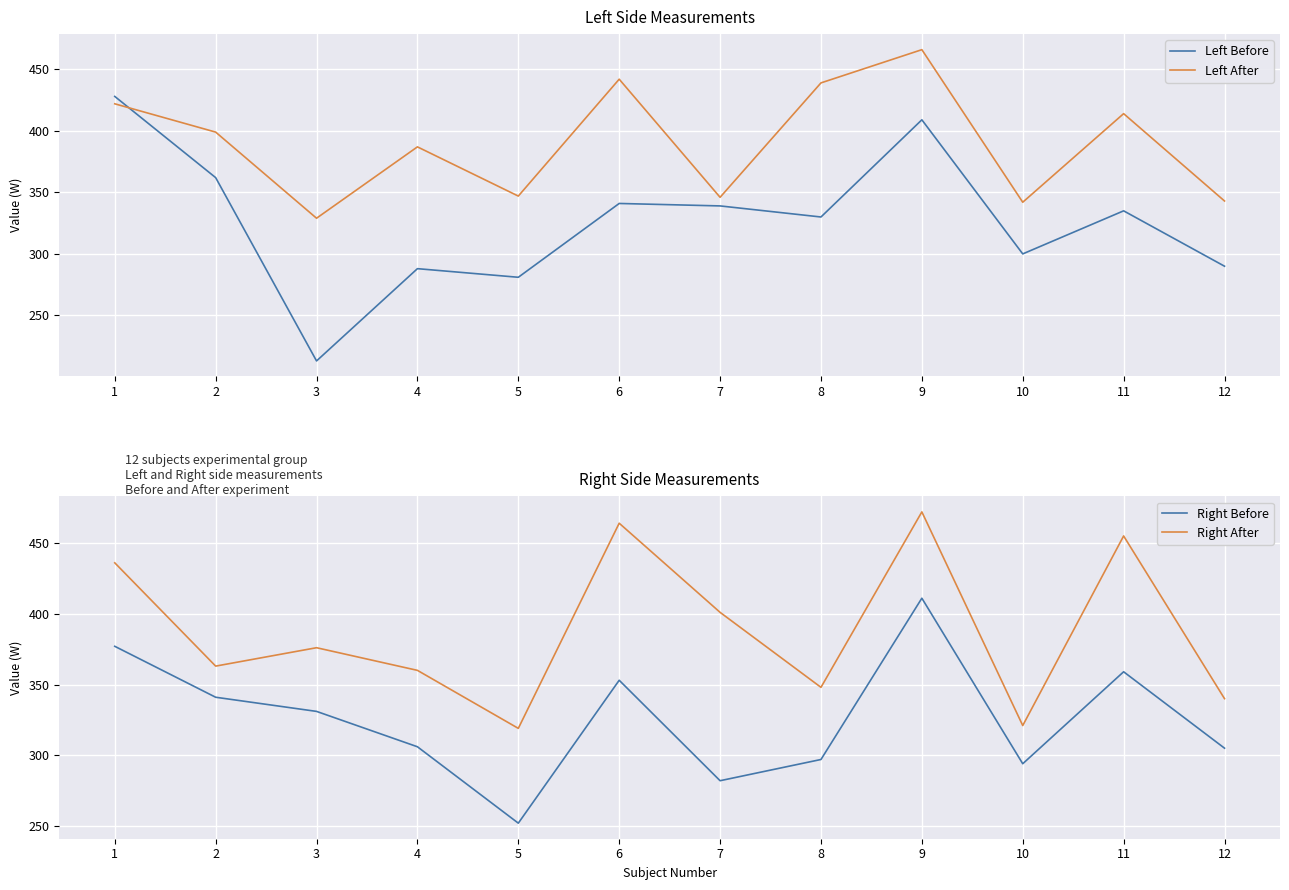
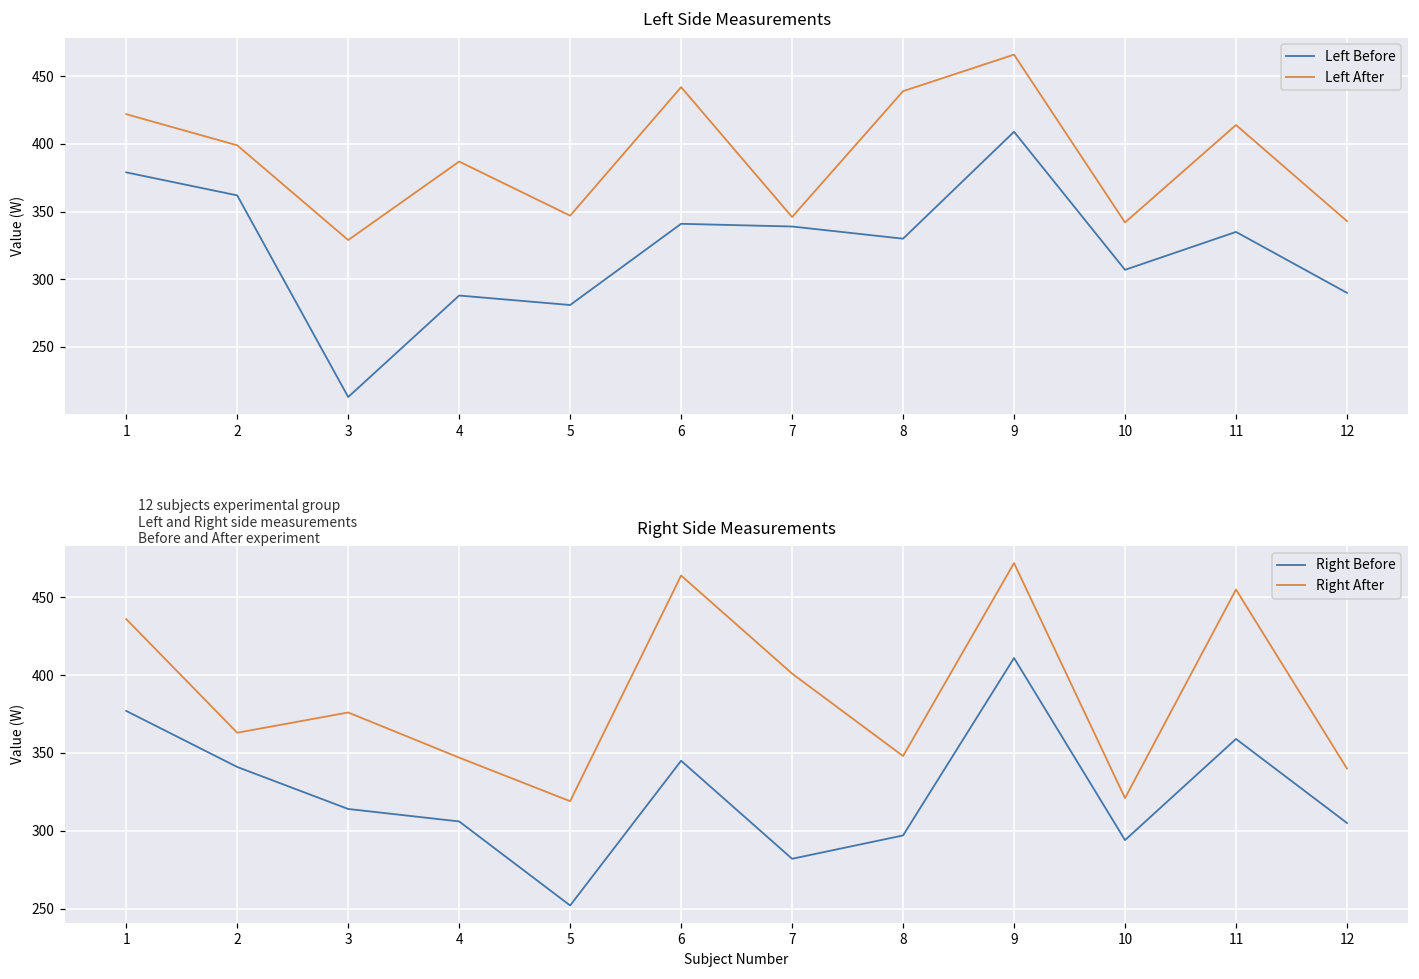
Left Side Measurements, Left Before, 1: 428 -> 379
Left Side Measurements, Left Before, 10: 300 -> 307
Right Side Measurements, Right Before, 3: 331 -> 314
Right Side Measurements, Right After, 4: 360 -> 347
Right Side Measurements, Right Before, 6: 353 -> 345
